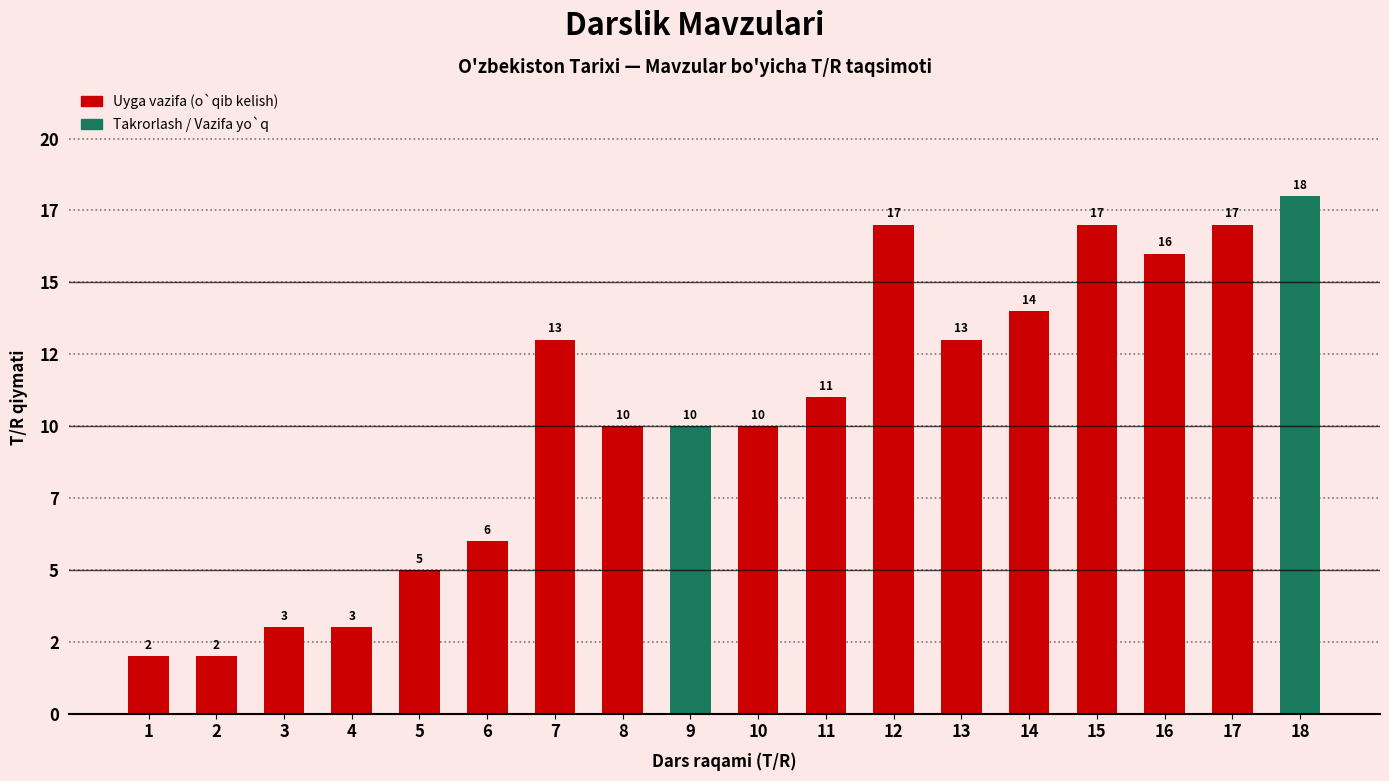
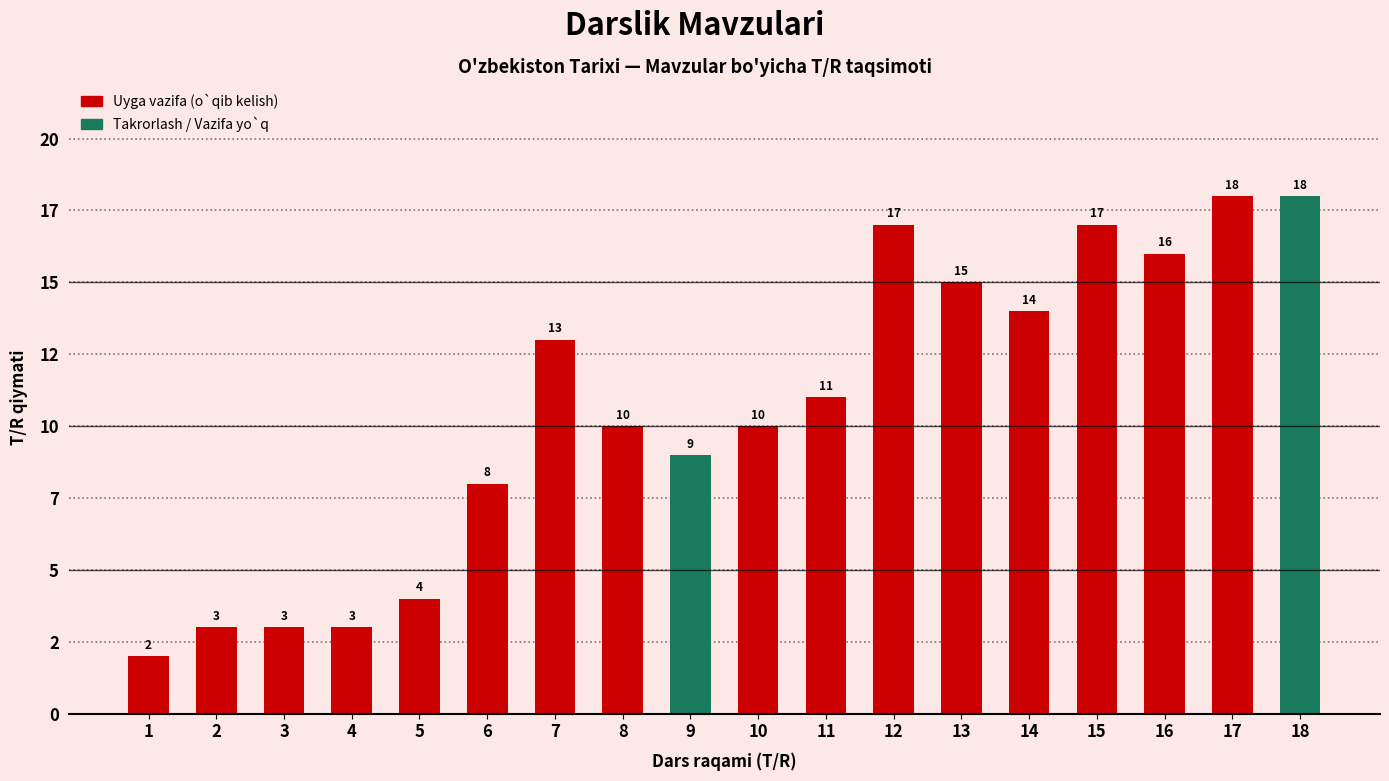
2: 2 -> 3
5: 5 -> 4
6: 6 -> 8
9: 10 -> 9
13: 13 -> 15
17: 17 -> 18
